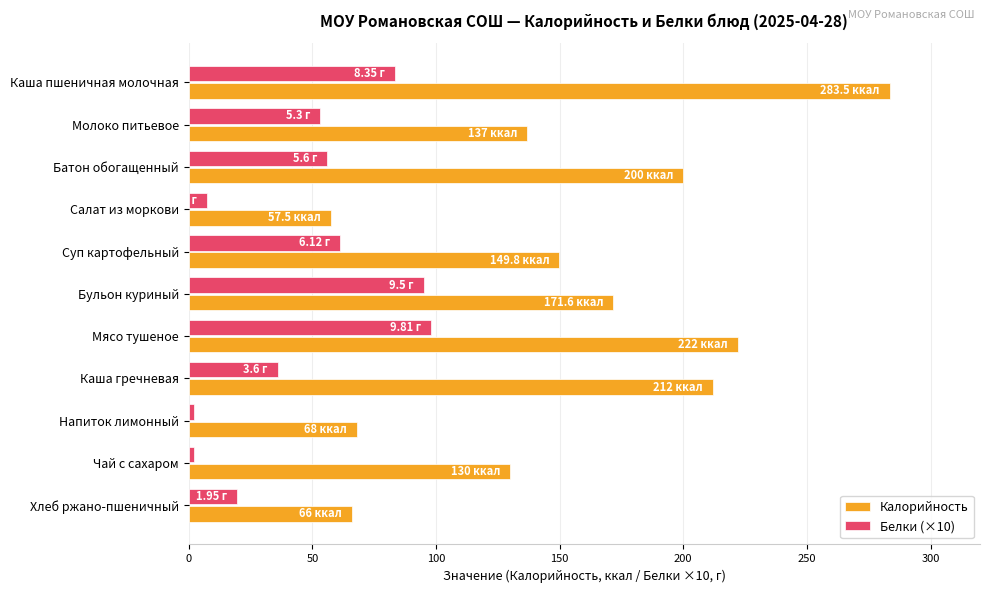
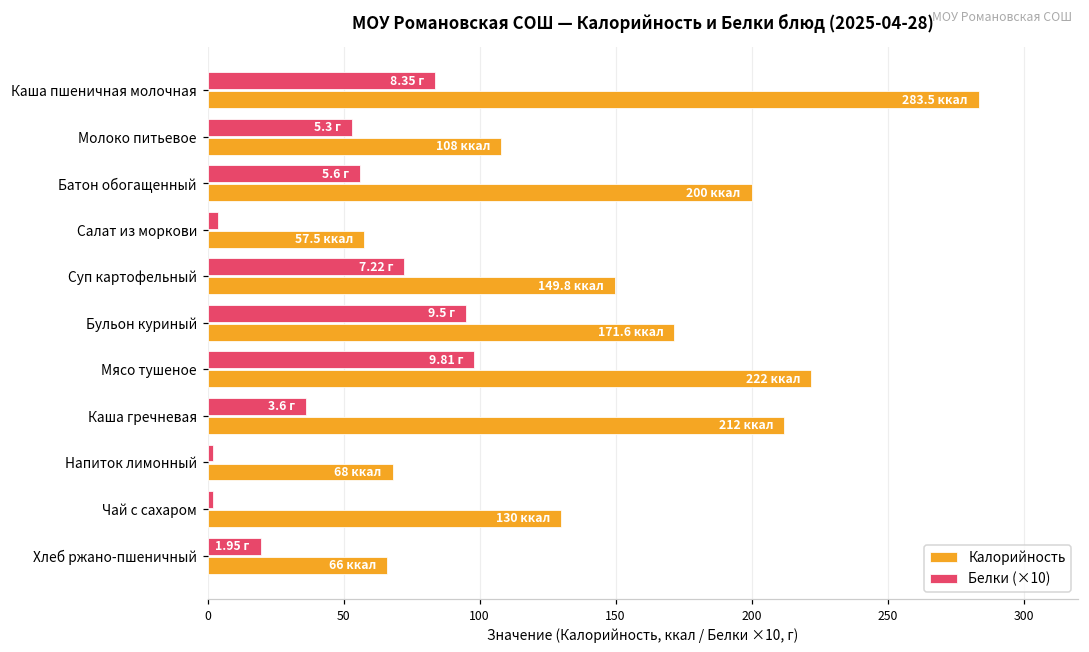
Калорийность, Молоко питьевое: 137 -> 108
Белки (×10), Салат из моркови: 7 -> 4
Белки (×10), Суп картофельный: 6.12 -> 7.22
